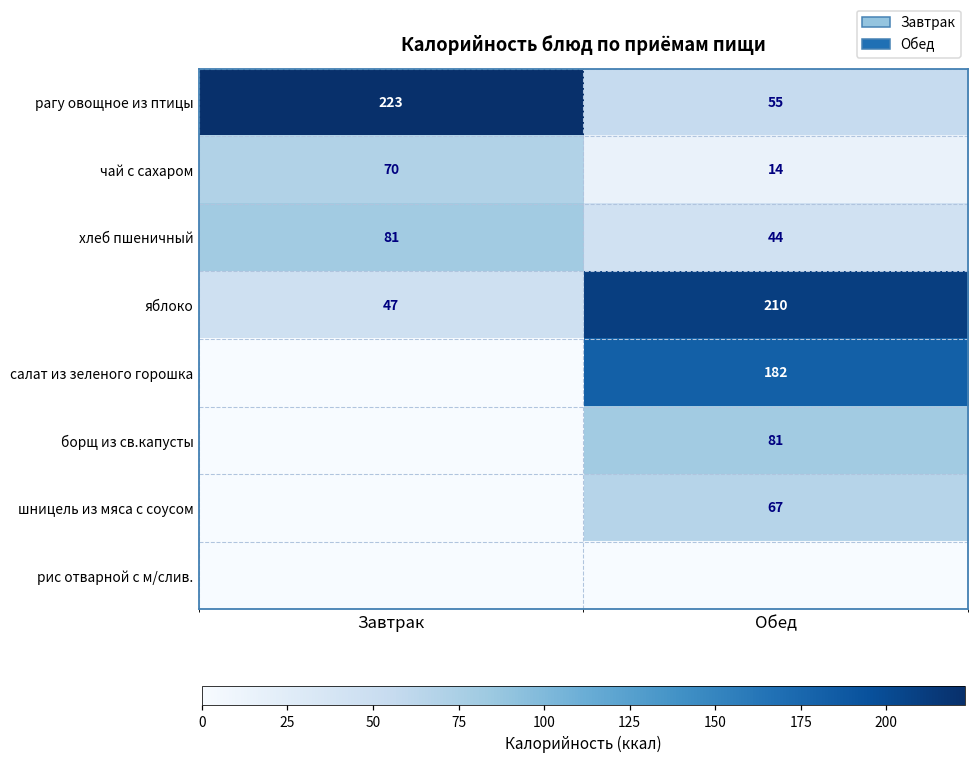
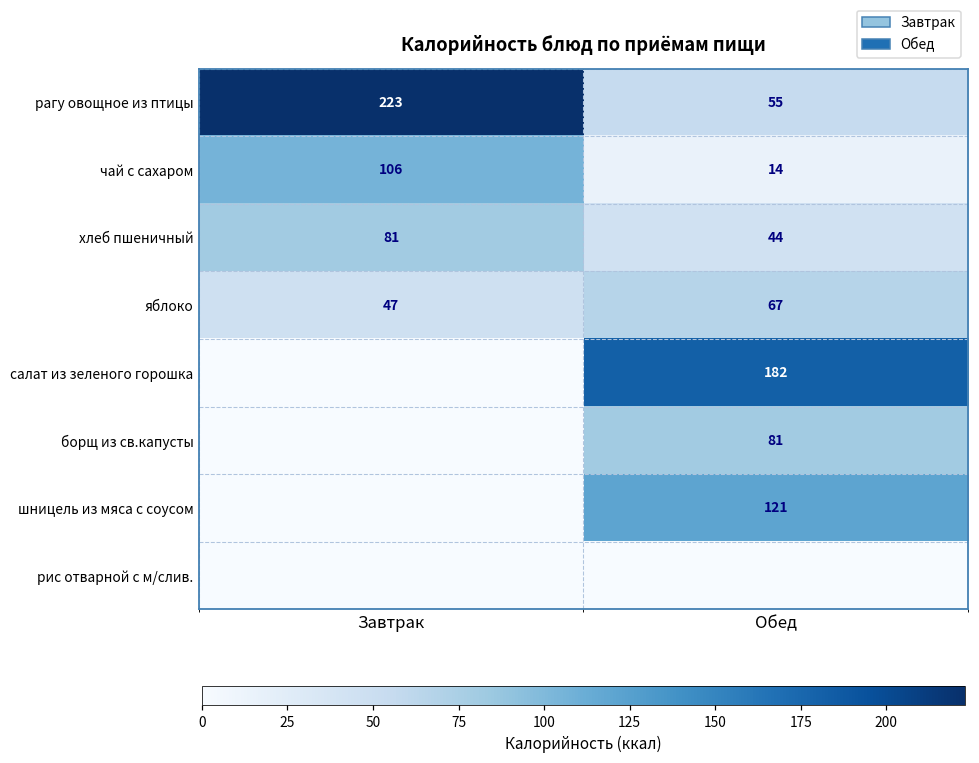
чай с сахаром, Завтрак: 70 -> 106
яблоко, Обед: 210 -> 67
шницель из мяса с соусом, Обед: 67 -> 121
